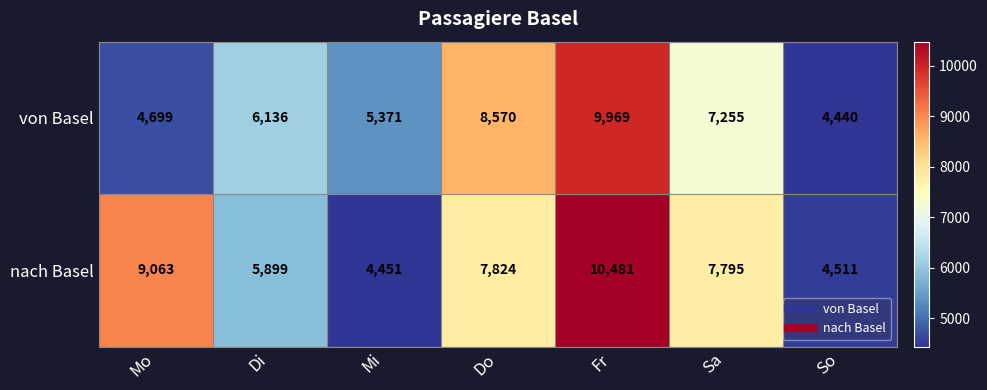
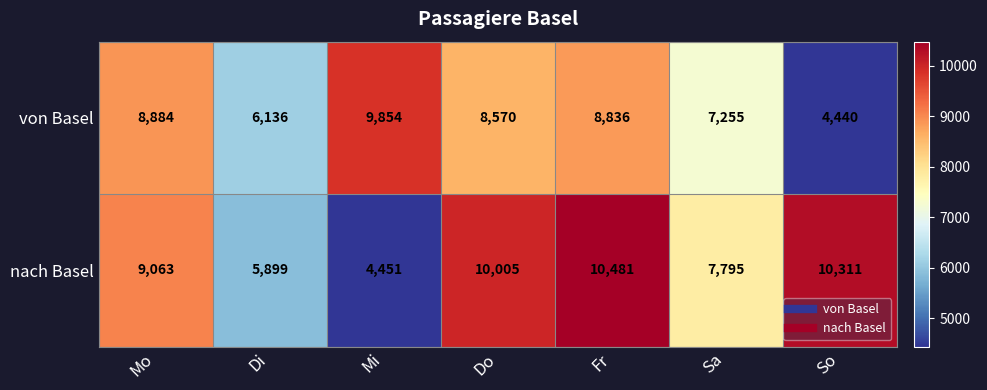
von Basel, Mo: 4,699 -> 8,884
von Basel, Mi: 5,371 -> 9,854
von Basel, Fr: 9,969 -> 8,836
nach Basel, Do: 7,824 -> 10,005
nach Basel, So: 4,511 -> 10,311
